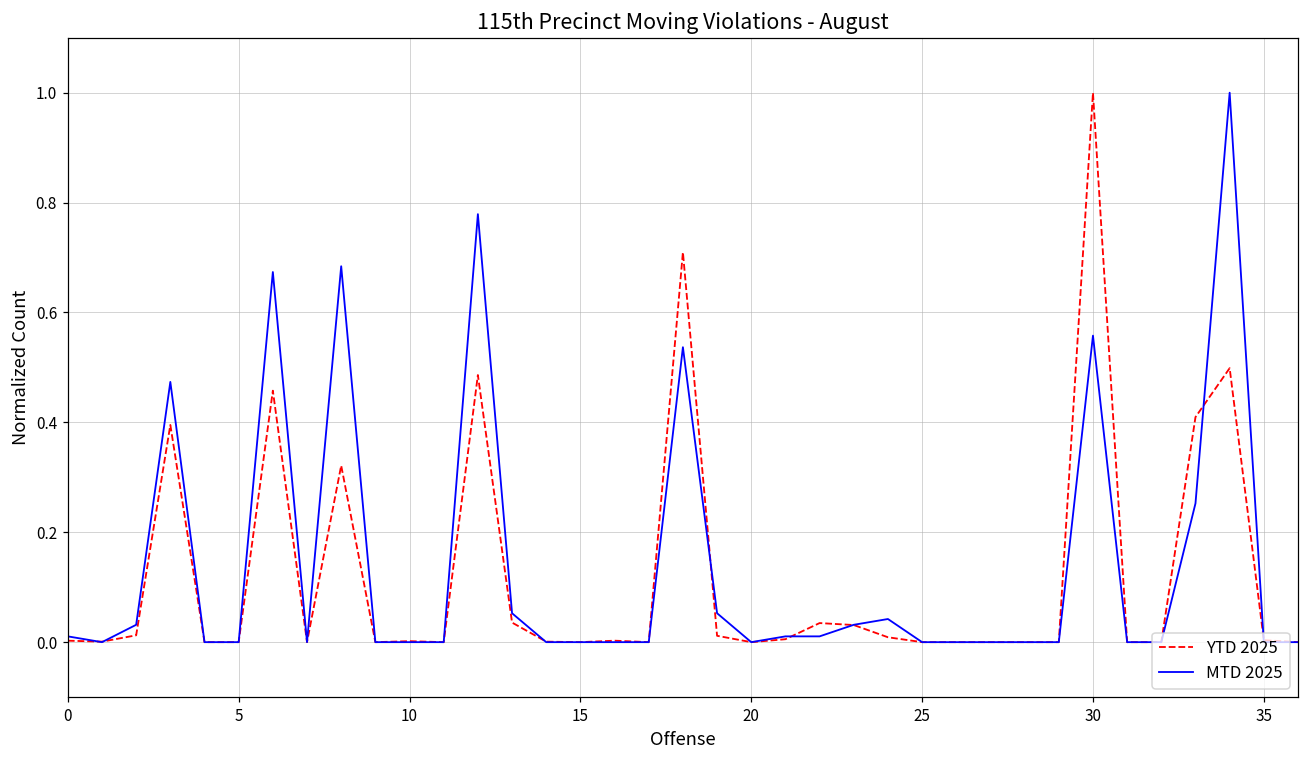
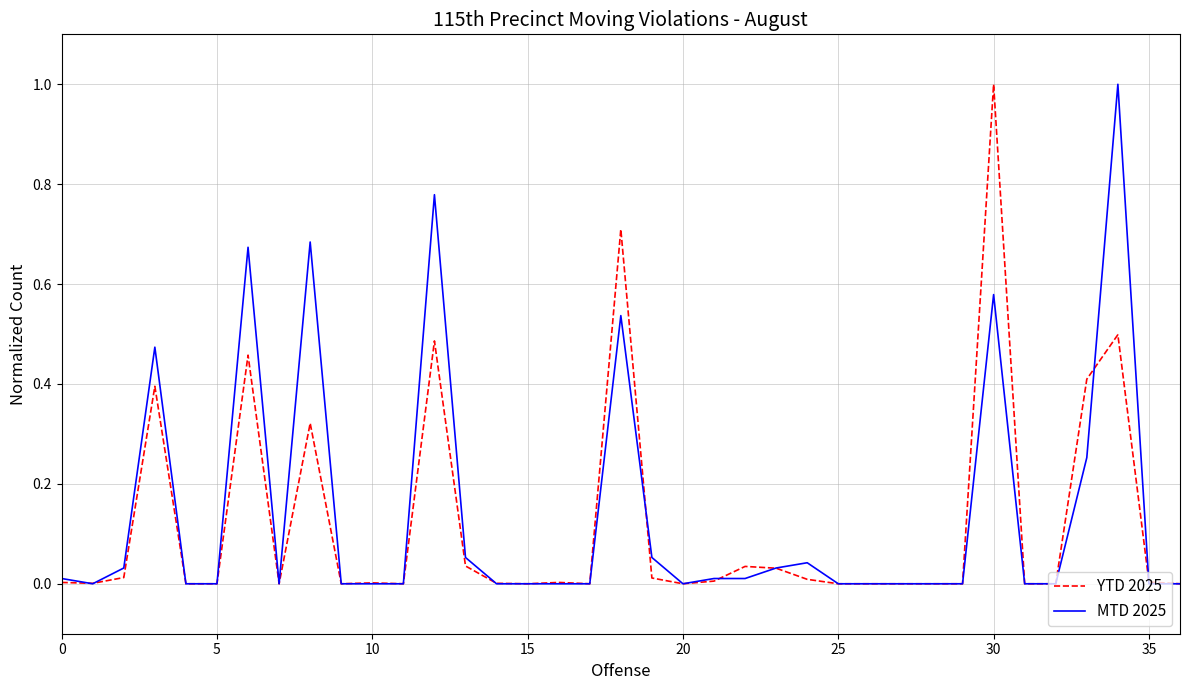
MTD 2025, 30: 0.56 -> 0.58
